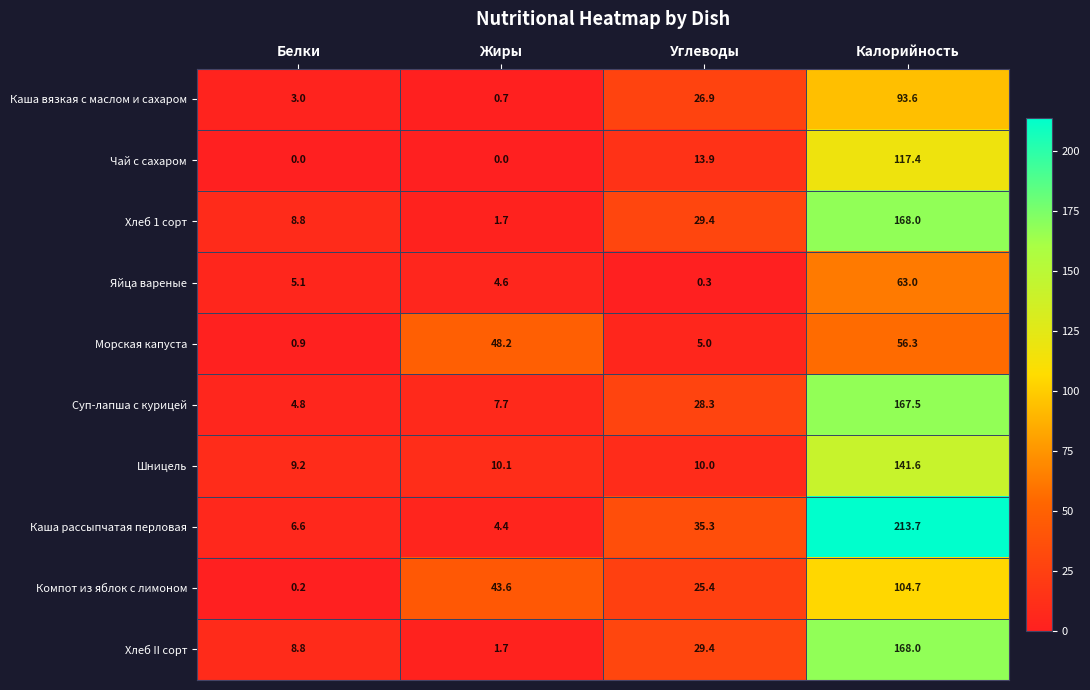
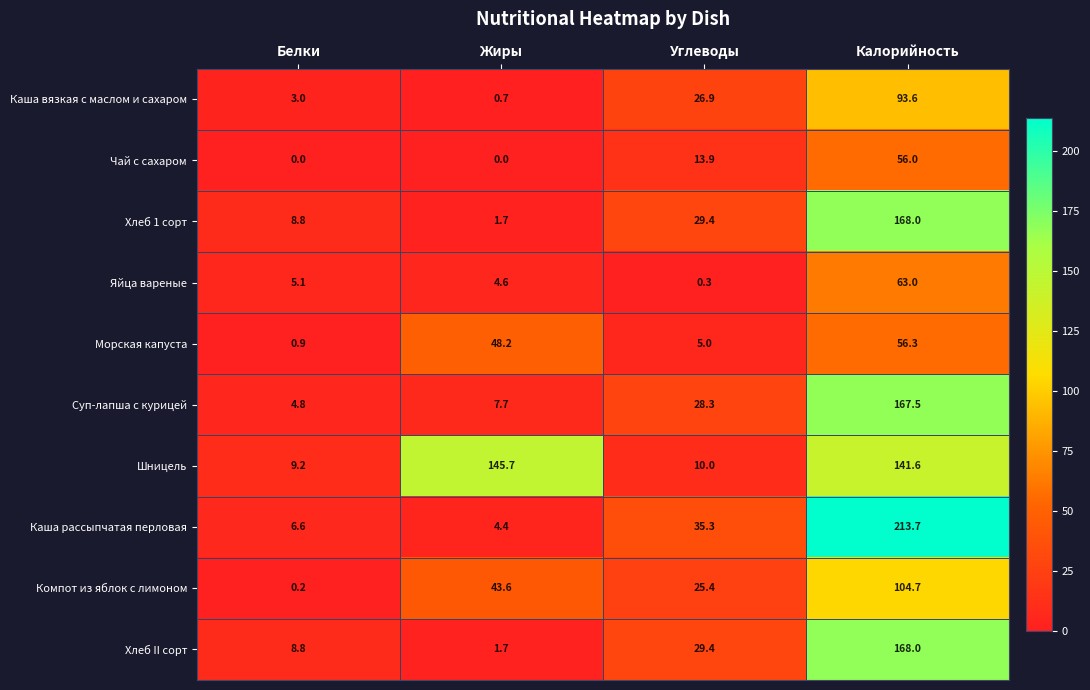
Чай с сахаром, Калорийность: 117.4 -> 56.0
Шницель, Жиры: 10.1 -> 145.7
